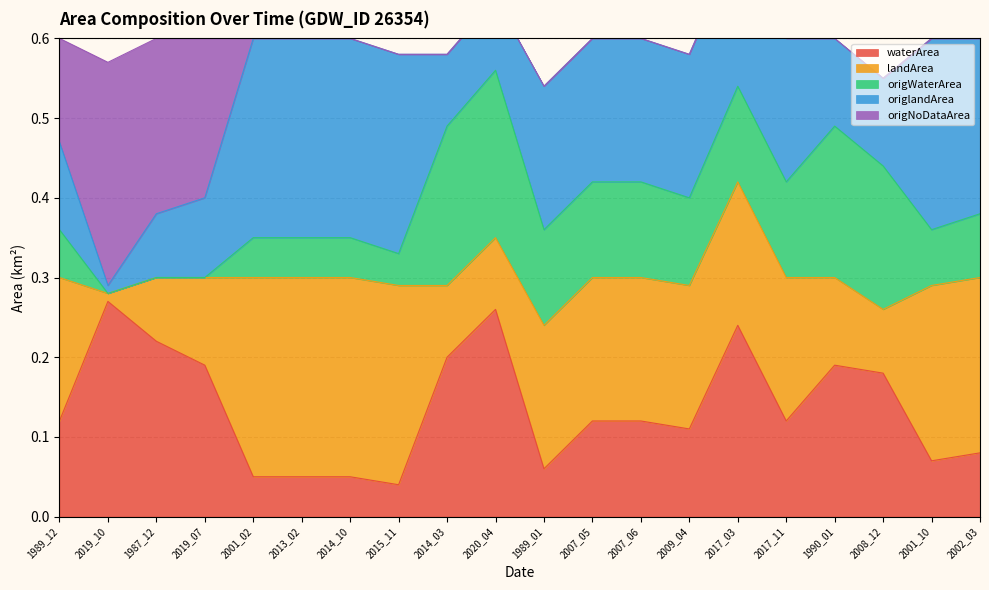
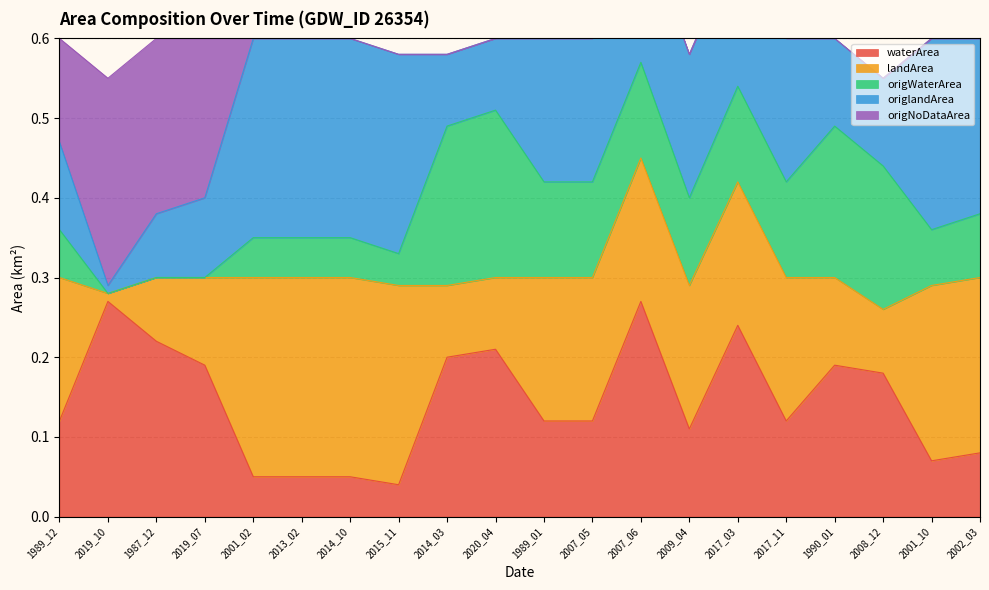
origNoDataArea, 2019_10: 0.28 -> 0.26
waterArea, 2020_04: 0.26 -> 0.21
waterArea, 1989_01: 0.06 -> 0.12
waterArea, 2007_06: 0.12 -> 0.27
